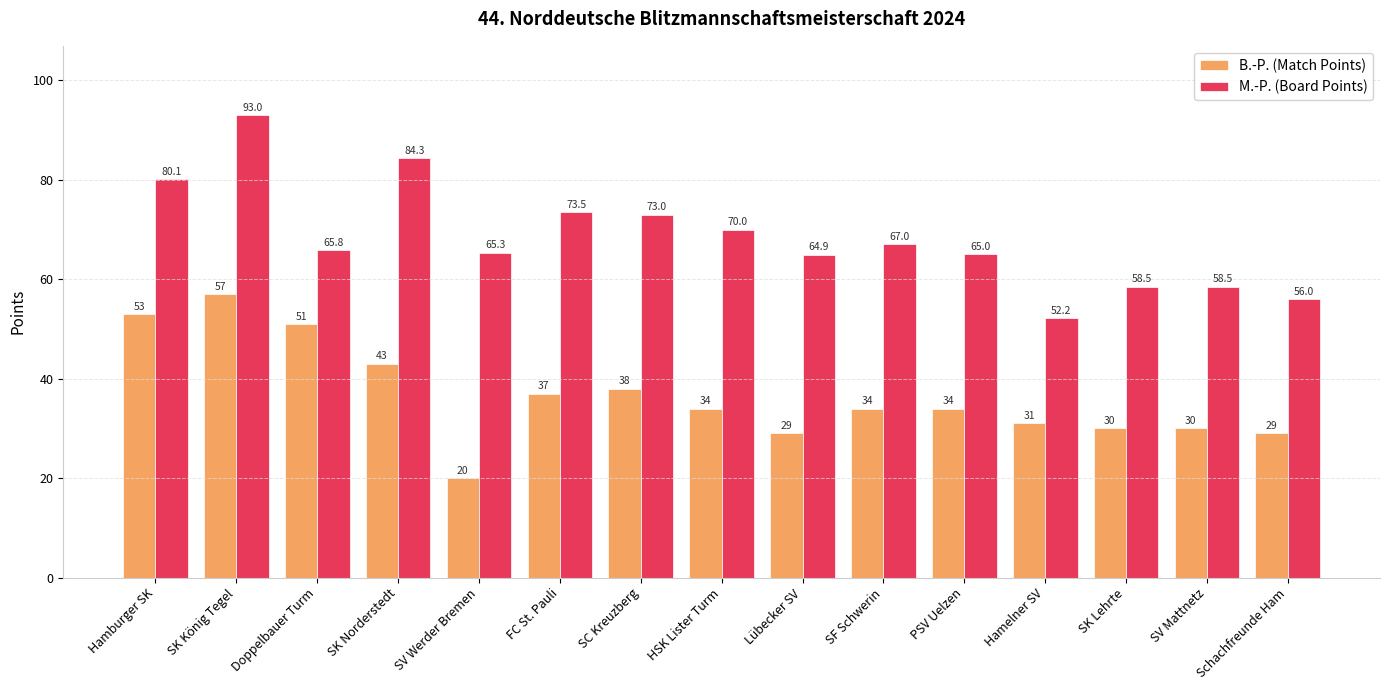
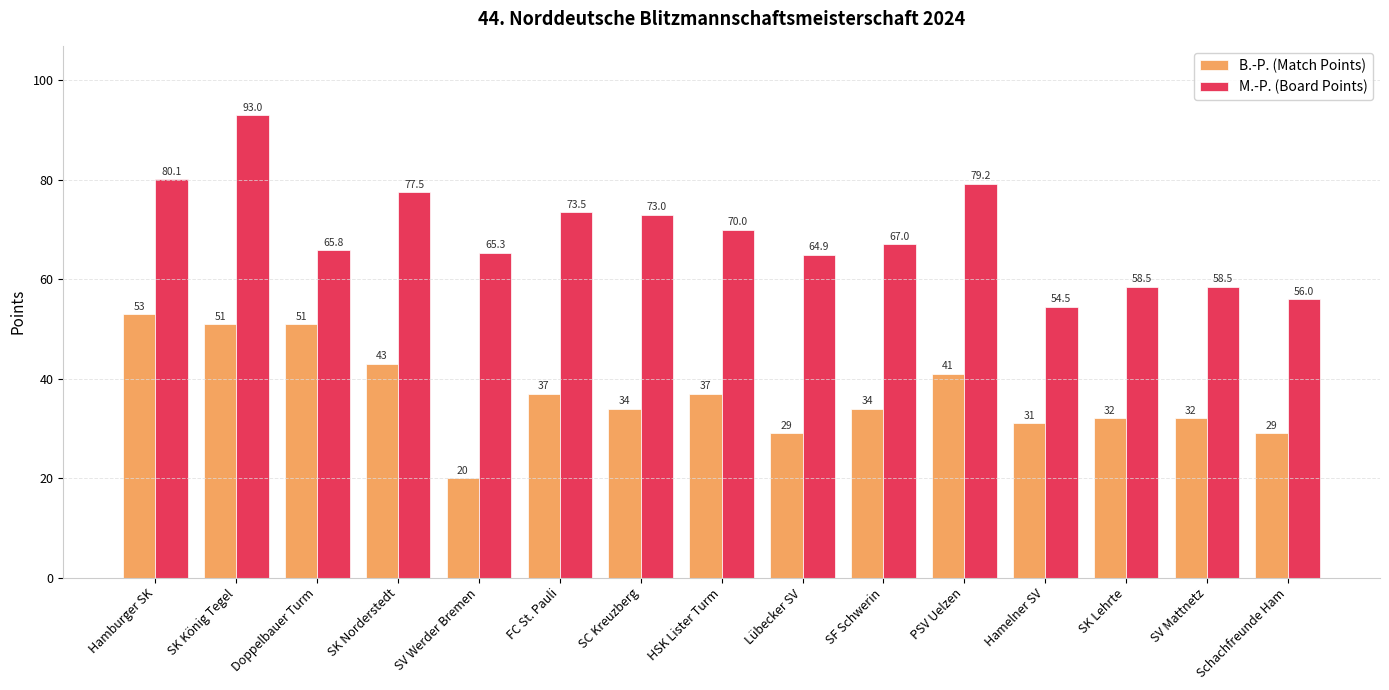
B.-P. (Match Points), SK König Tegel: 57 -> 51
M.-P. (Board Points), SK Norderstedt: 84.3 -> 77.5
B.-P. (Match Points), SC Kreuzberg: 38 -> 34
B.-P. (Match Points), HSK Lister Turm: 34 -> 37
B.-P. (Match Points), PSV Uelzen: 34 -> 41
M.-P. (Board Points), PSV Uelzen: 65.0 -> 79.2
M.-P. (Board Points), Hamelner SV: 52.2 -> 54.5
B.-P. (Match Points), SK Lehrte: 30 -> 32
B.-P. (Match Points), SV Mattnetz: 30 -> 32
